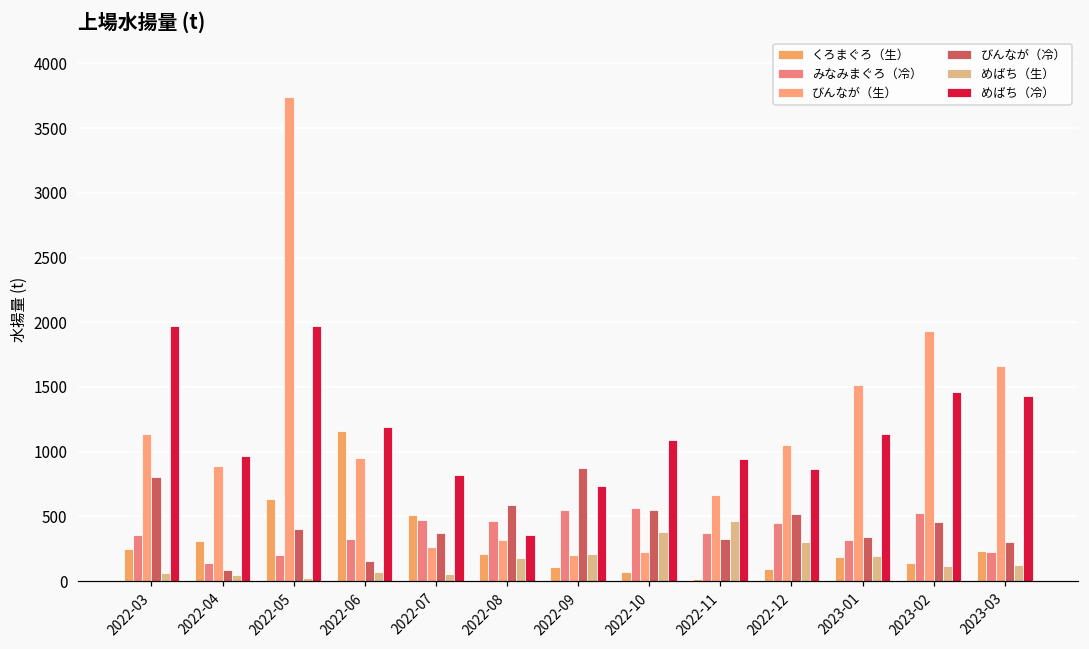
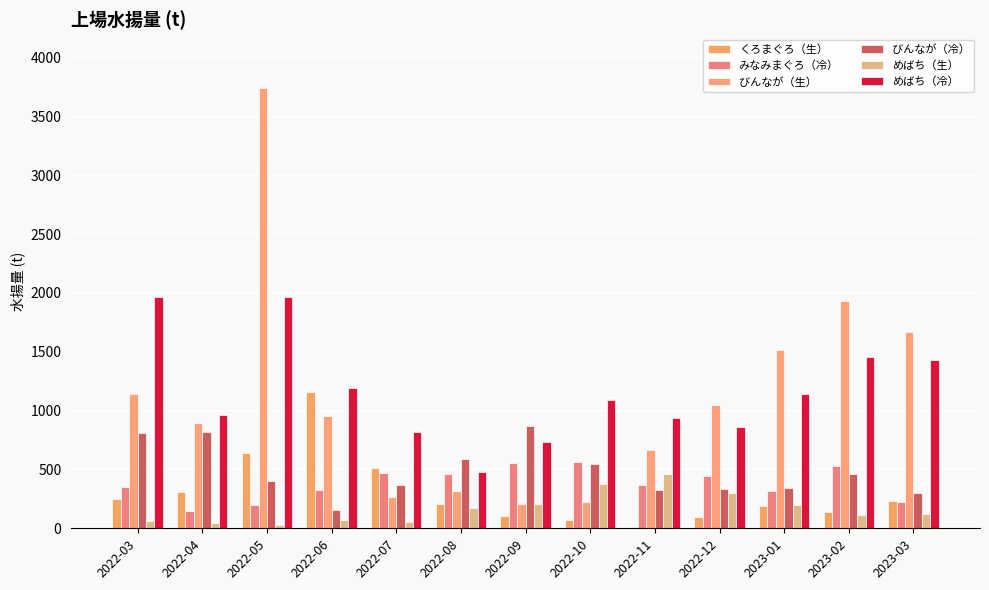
びんなが（冷）, 2022-04: 90 -> 820
めばち（冷）, 2022-08: 360 -> 480
びんなが（冷）, 2022-12: 520 -> 330
